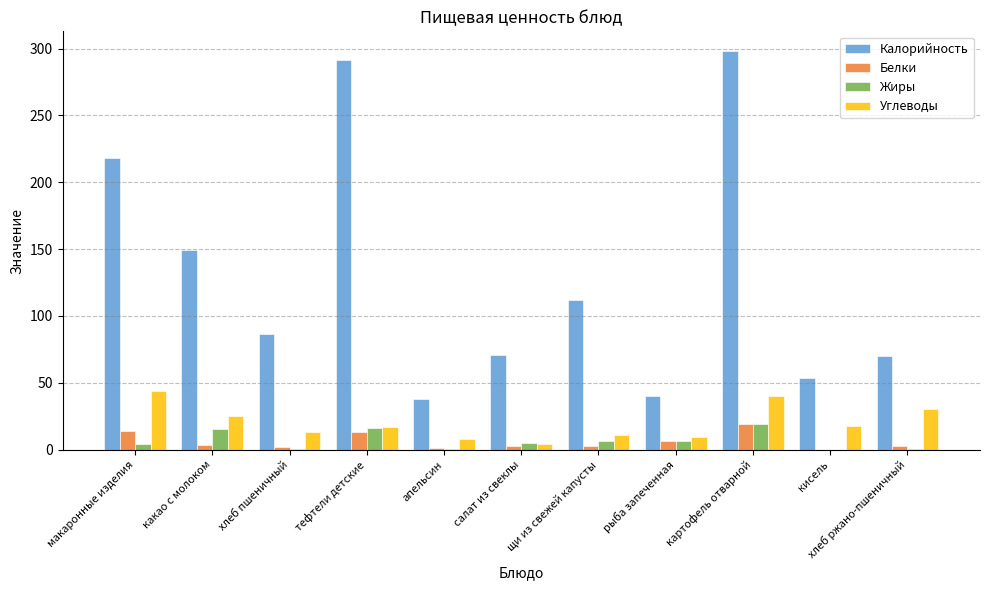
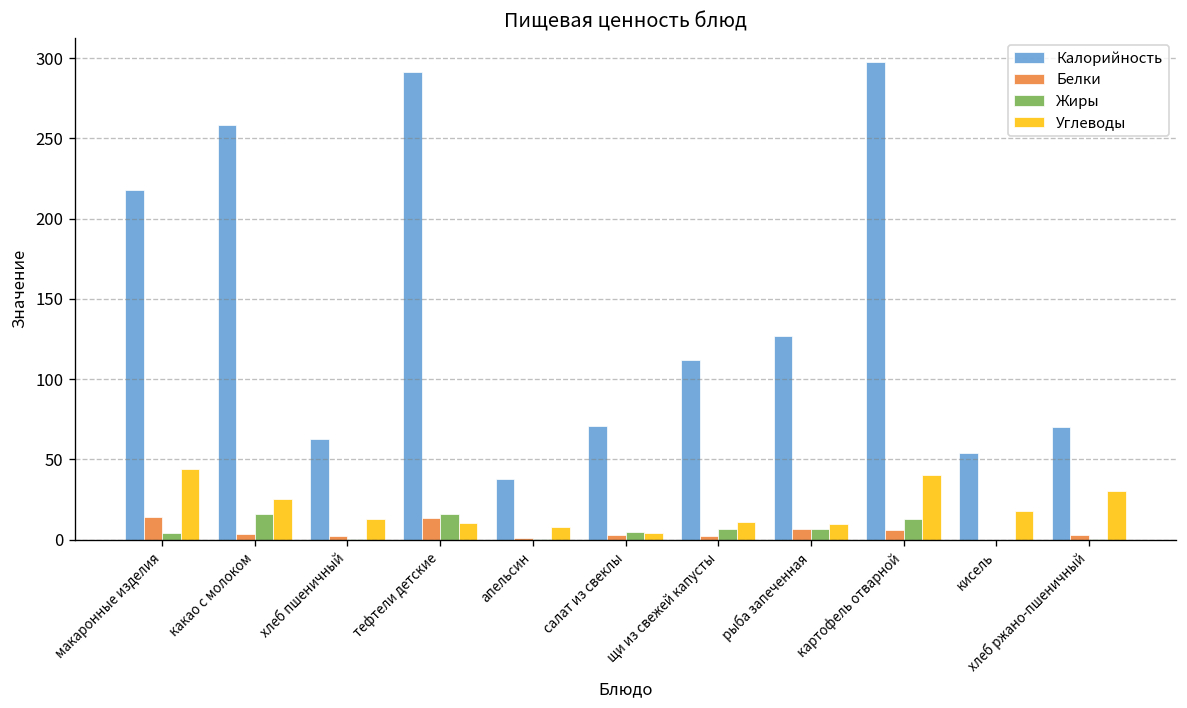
Калорийность, какао с молоком: 149 -> 259
Калорийность, хлеб пшеничный: 87 -> 63
Углеводы, тефтели детские: 17 -> 10
Калорийность, рыба запеченная: 40 -> 127
Белки, картофель отварной: 19 -> 6
Жиры, картофель отварной: 19 -> 13
